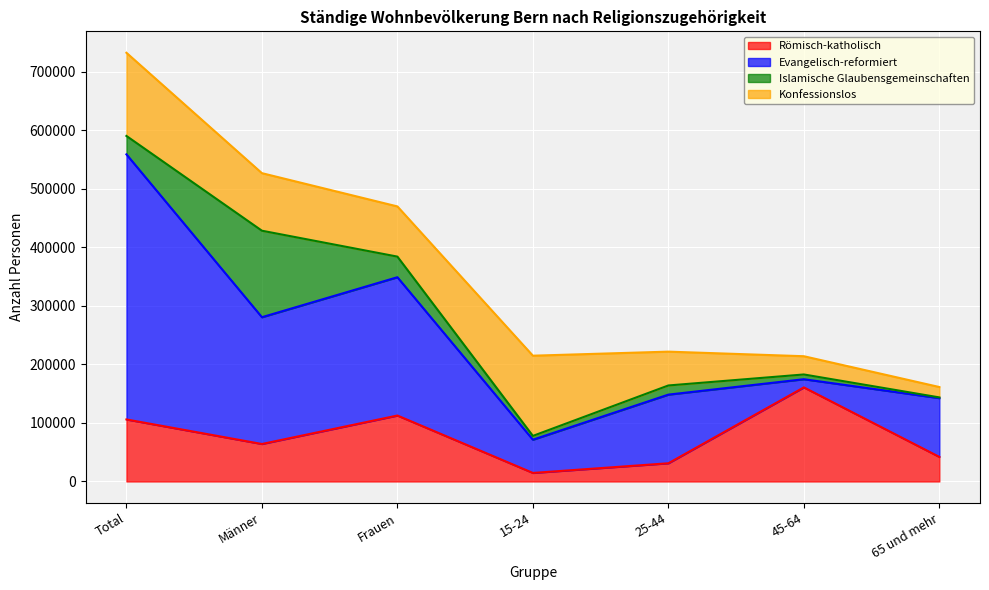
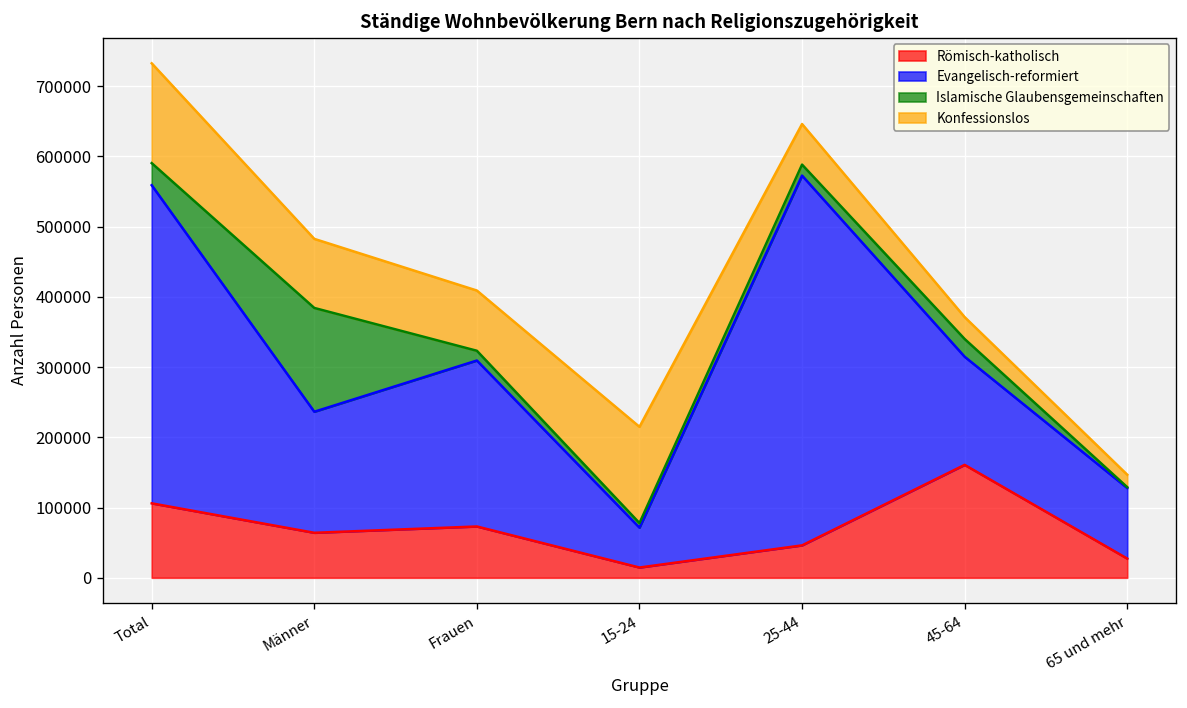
Evangelisch-reformiert, Männer: 220000 -> 170000
Römisch-katholisch, Frauen: 110000 -> 70000
Islamische Glaubensgemeinschaften, Frauen: 40000 -> 10000
Römisch-katholisch, 25-44: 30000 -> 50000
Evangelisch-reformiert, 25-44: 120000 -> 530000
Evangelisch-reformiert, 45-64: 10000 -> 150000
Islamische Glaubensgemeinschaften, 45-64: 10000 -> 30000
Römisch-katholisch, 65 und mehr: 40000 -> 30000
